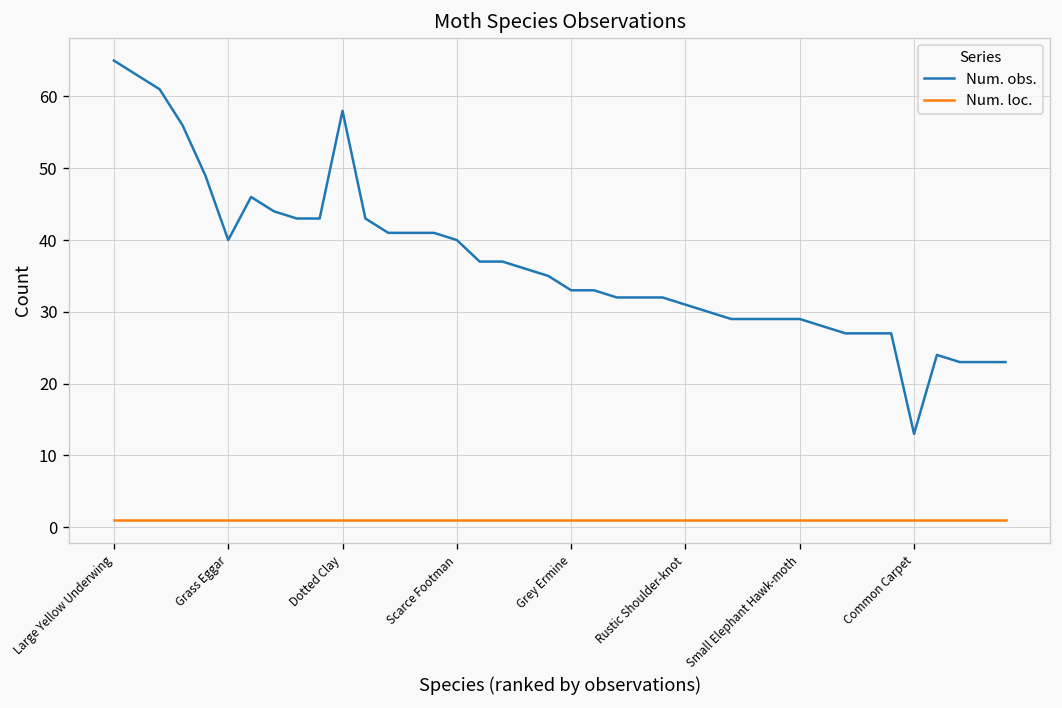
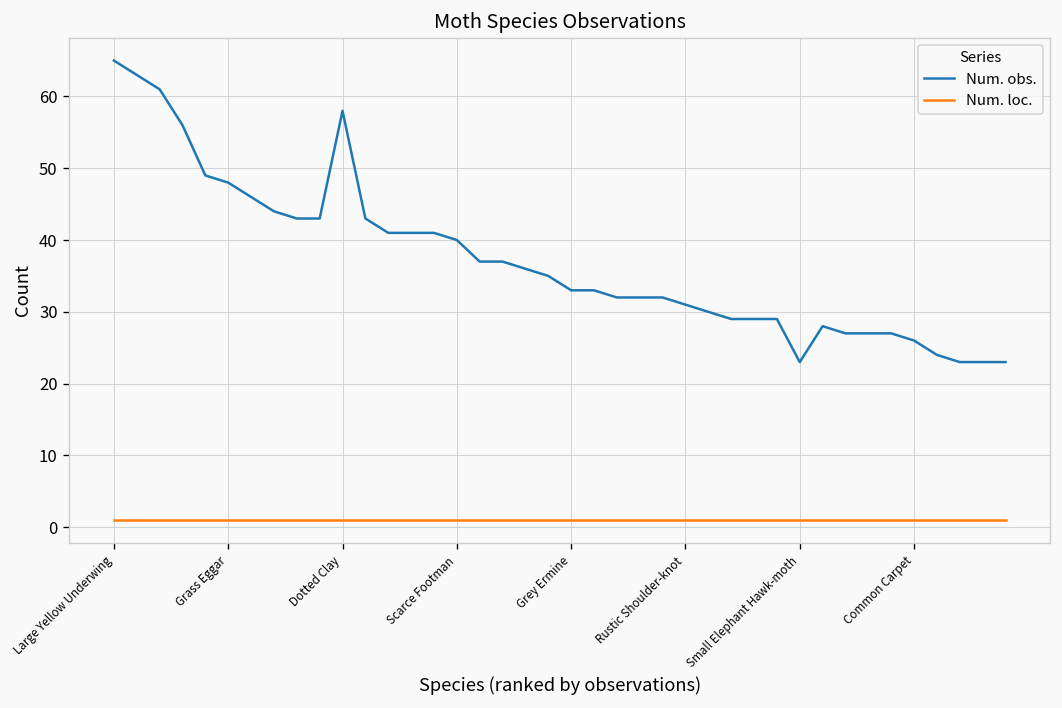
Num. obs., Grass Eggar: 40 -> 48
Num. obs., Small Elephant Hawk-moth: 29 -> 23
Num. obs., Common Carpet: 13 -> 26
